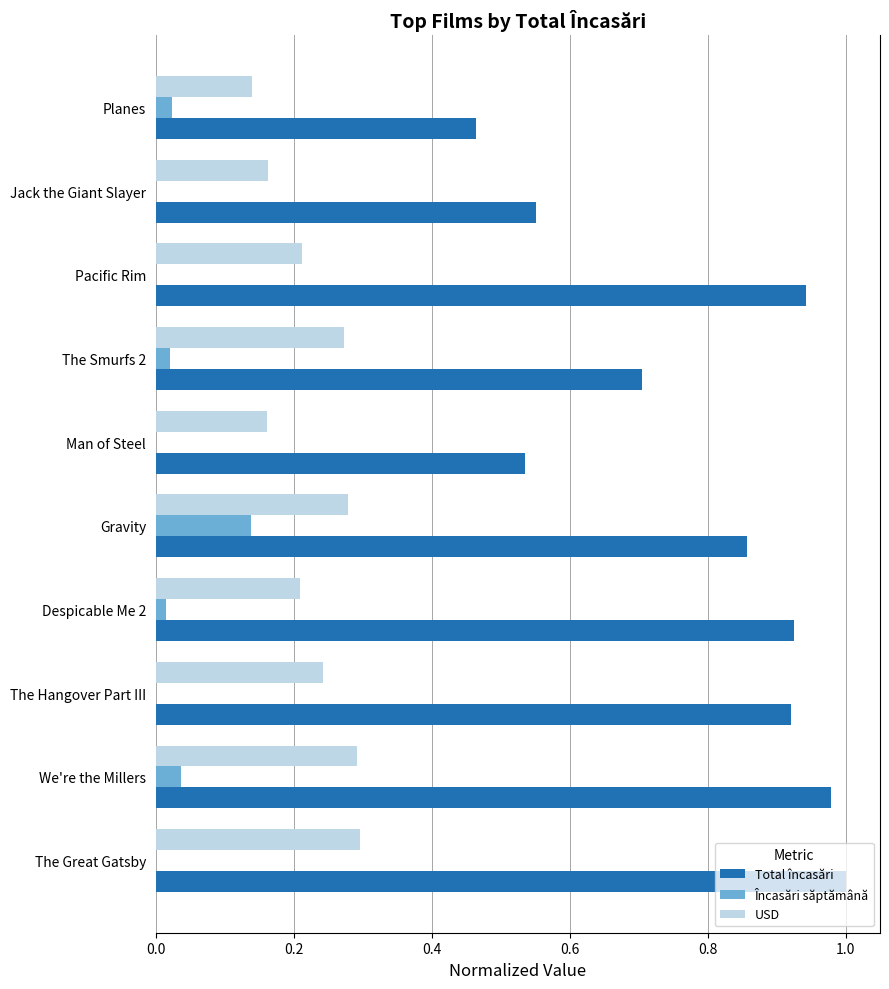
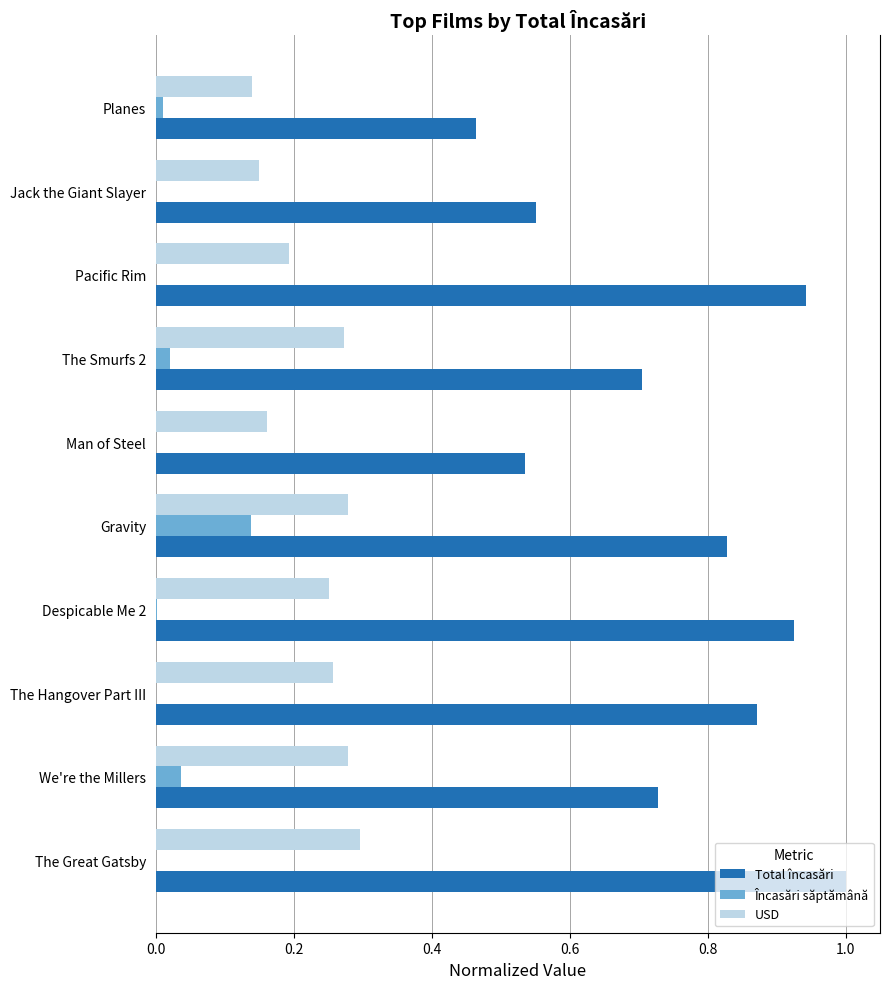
Încasări săptămână, Planes: 0.02 -> 0.01
USD, Jack the Giant Slayer: 0.16 -> 0.15
USD, Pacific Rim: 0.21 -> 0.19
Total încasări, Gravity: 0.86 -> 0.83
USD, Despicable Me 2: 0.21 -> 0.25
Încasări săptămână, Despicable Me 2: 0.01 -> 0.00
USD, The Hangover Part III: 0.24 -> 0.26
Total încasări, The Hangover Part III: 0.92 -> 0.87
USD, We're the Millers: 0.29 -> 0.28
Total încasări, We're the Millers: 0.98 -> 0.73
